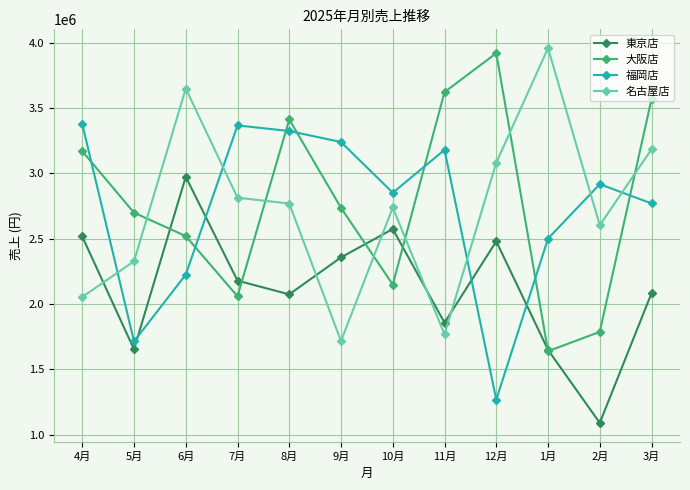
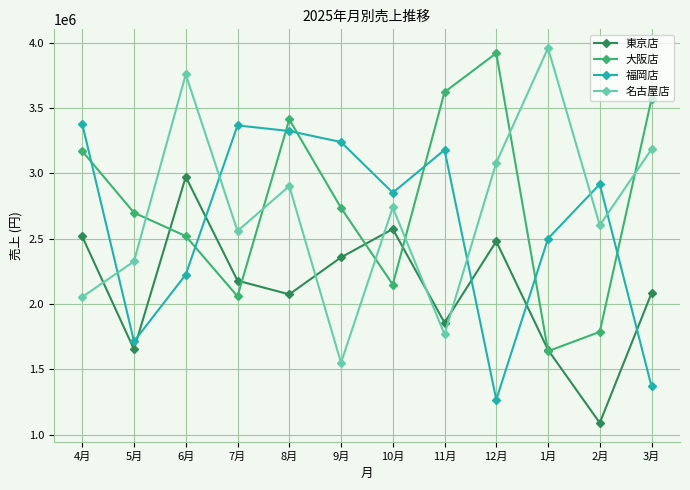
名古屋店, 6月: 3650000 -> 3760000
名古屋店, 7月: 2810000 -> 2560000
名古屋店, 8月: 2770000 -> 2900000
名古屋店, 9月: 1720000 -> 1550000
福岡店, 3月: 2770000 -> 1370000
